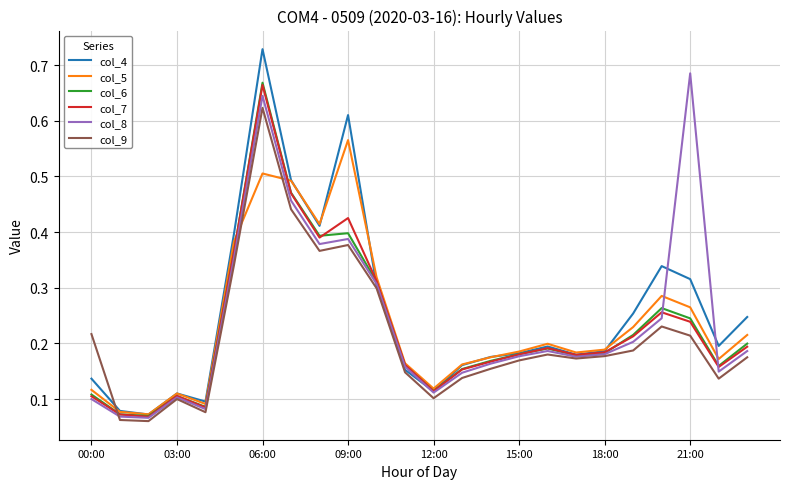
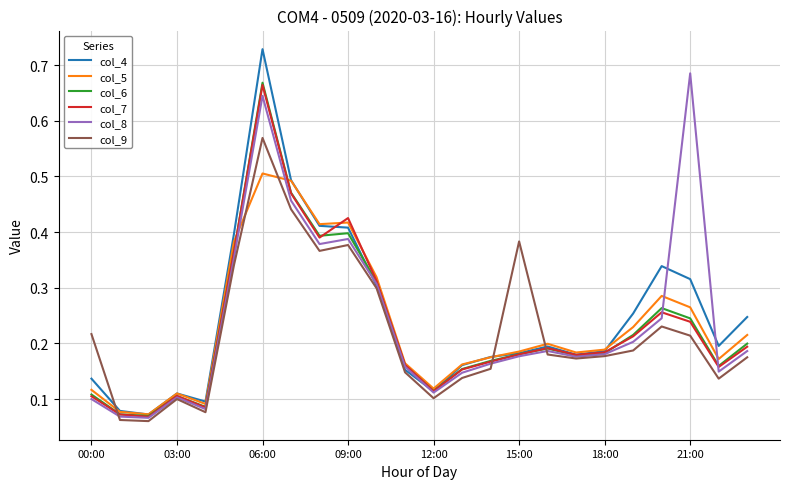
col_9, 06:00: 0.62 -> 0.57
col_4, 09:00: 0.61 -> 0.41
col_5, 09:00: 0.57 -> 0.42
col_9, 15:00: 0.17 -> 0.38
